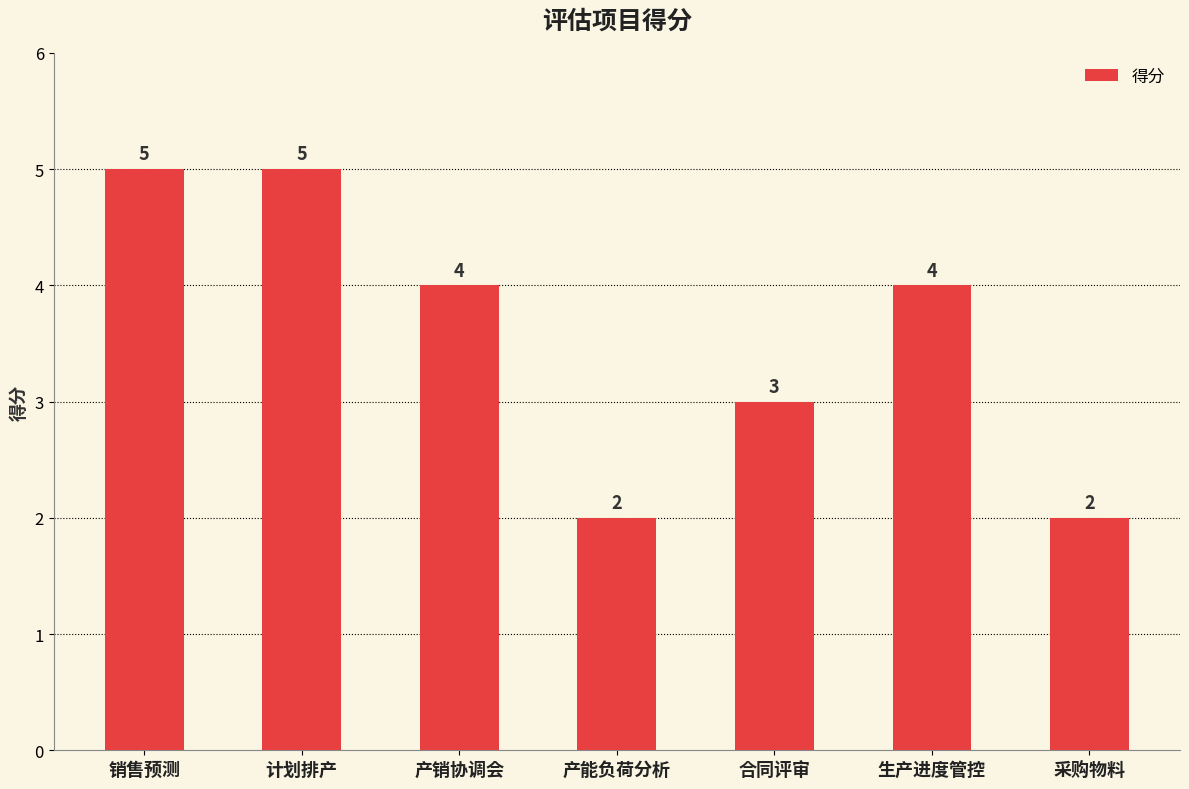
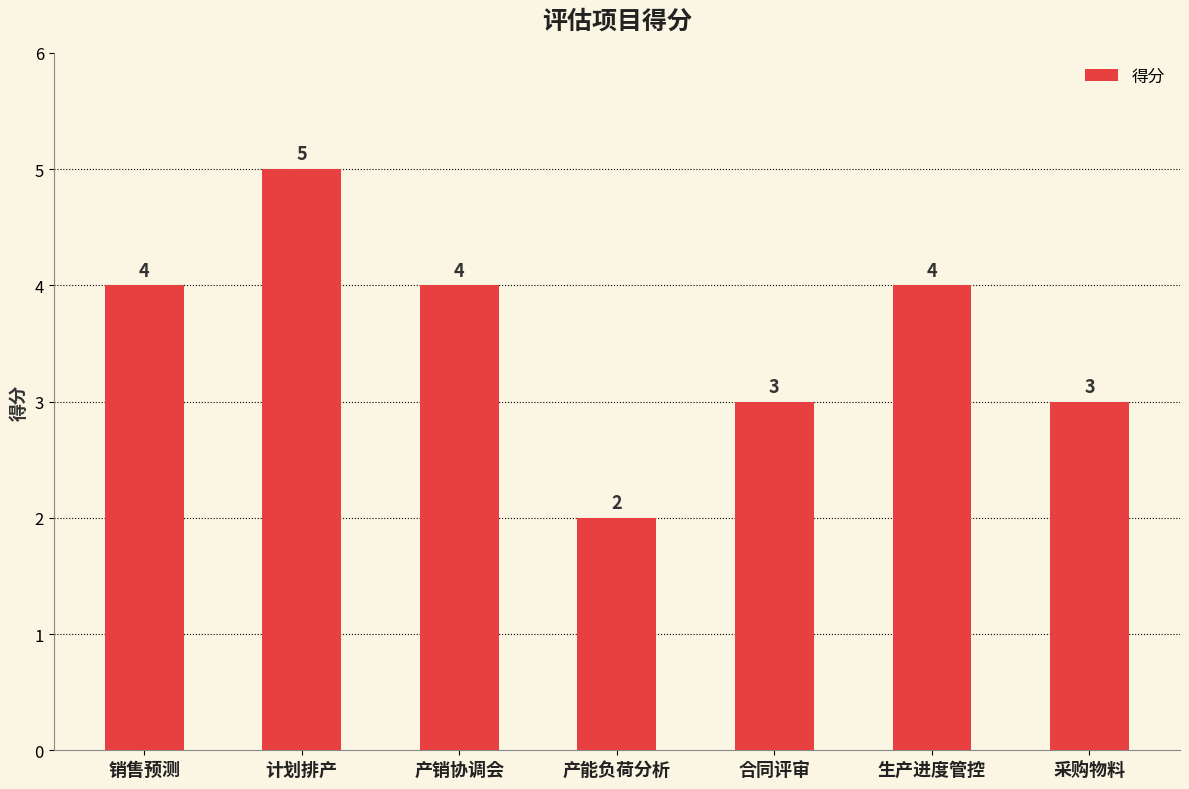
销售预测: 5 -> 4
采购物料: 2 -> 3
